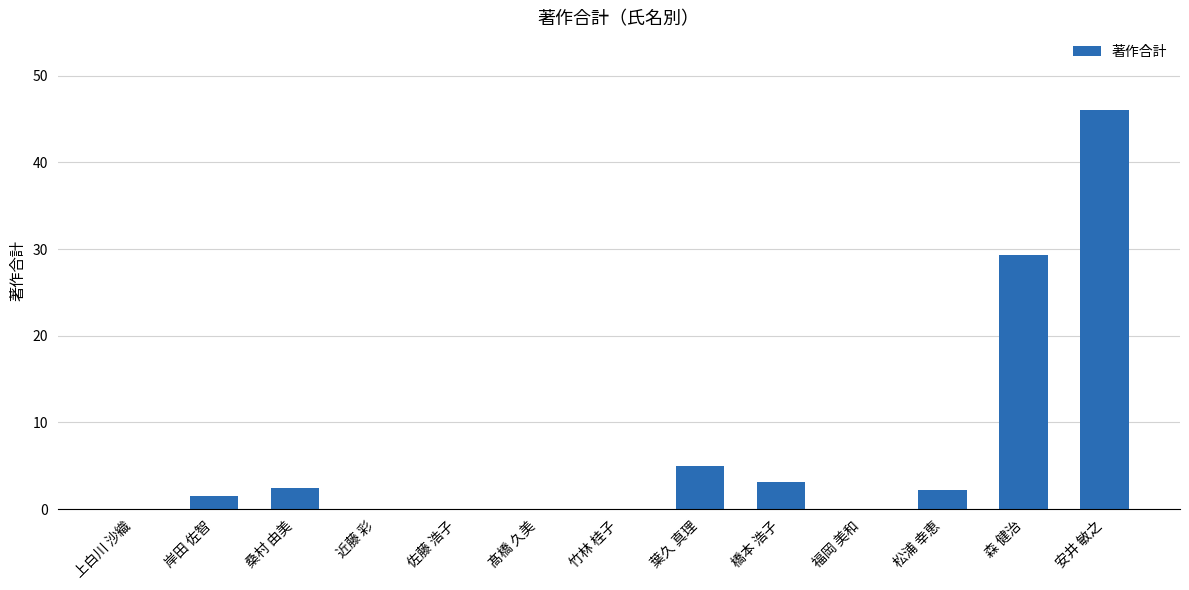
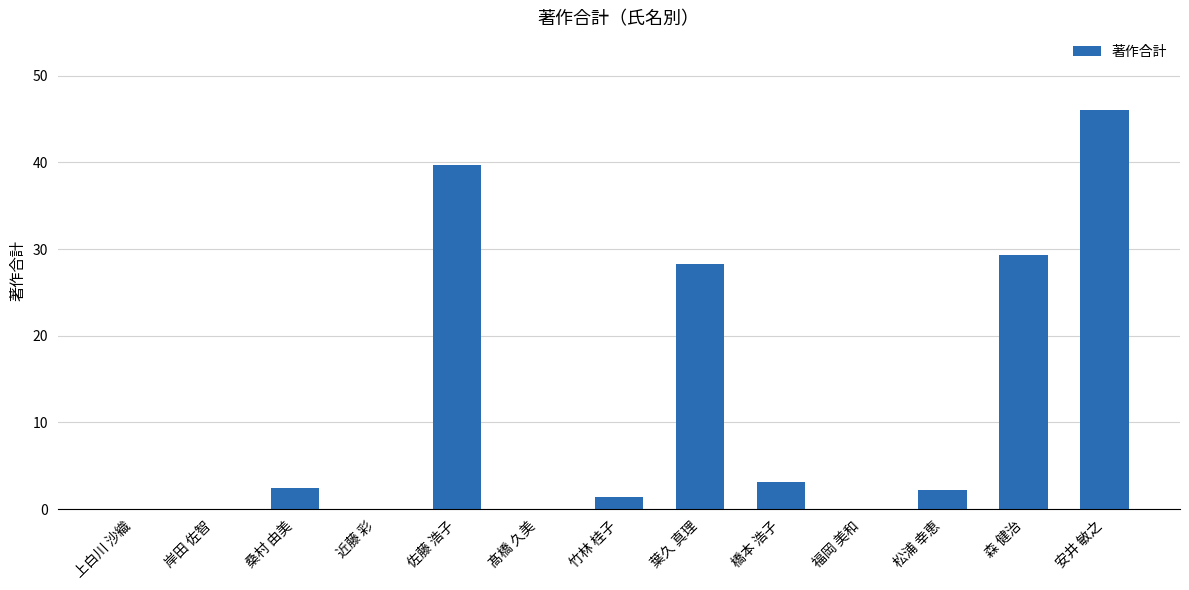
岸田 佐智: 2 -> 0
佐藤 浩子: 0 -> 40
竹林 桂子: 0 -> 1
葉久 真理: 5 -> 28
